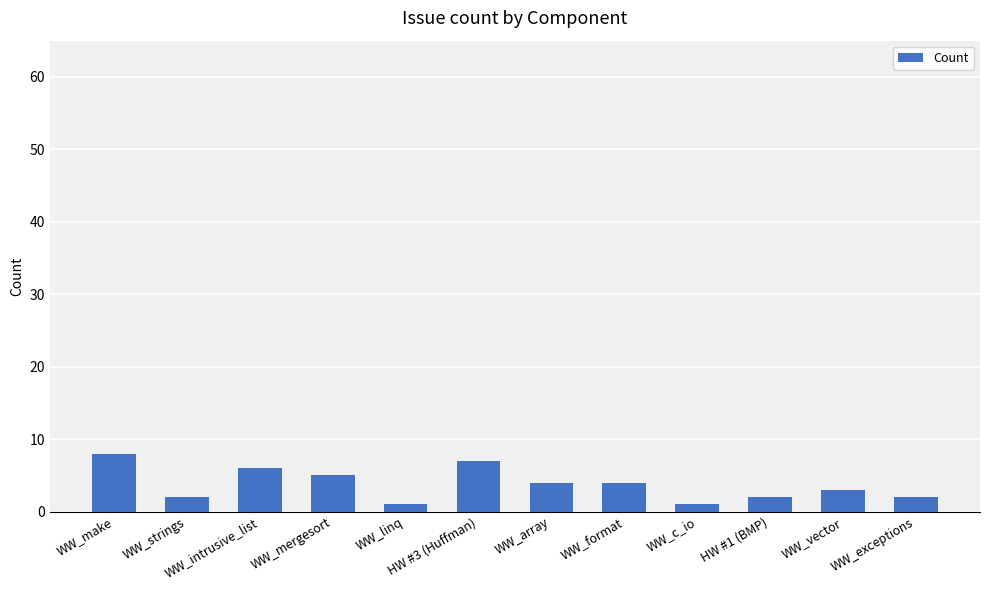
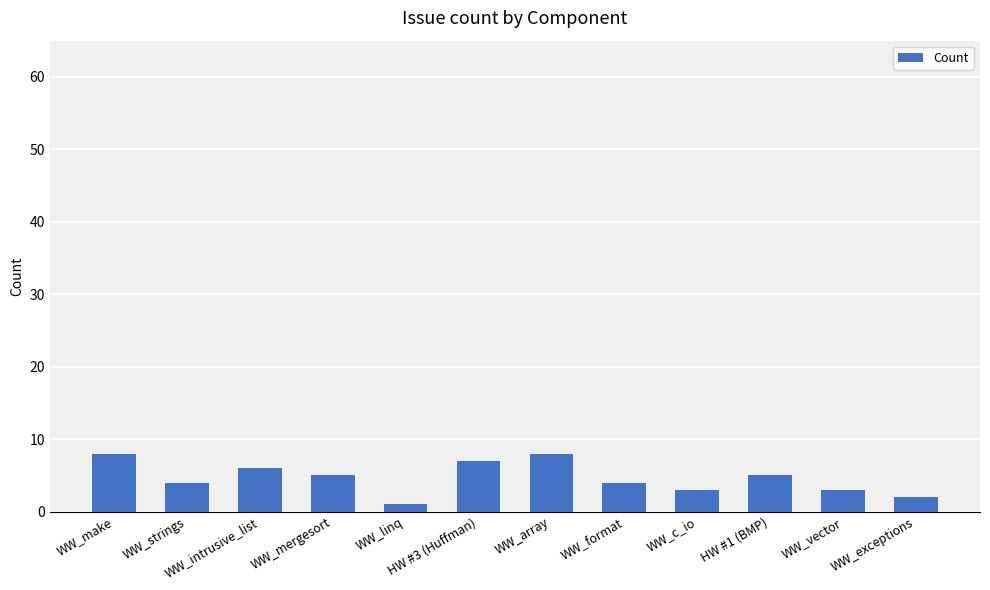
WW_strings: 2 -> 4
WW_array: 4 -> 8
WW_c_io: 1 -> 3
HW #1 (BMP): 2 -> 5
